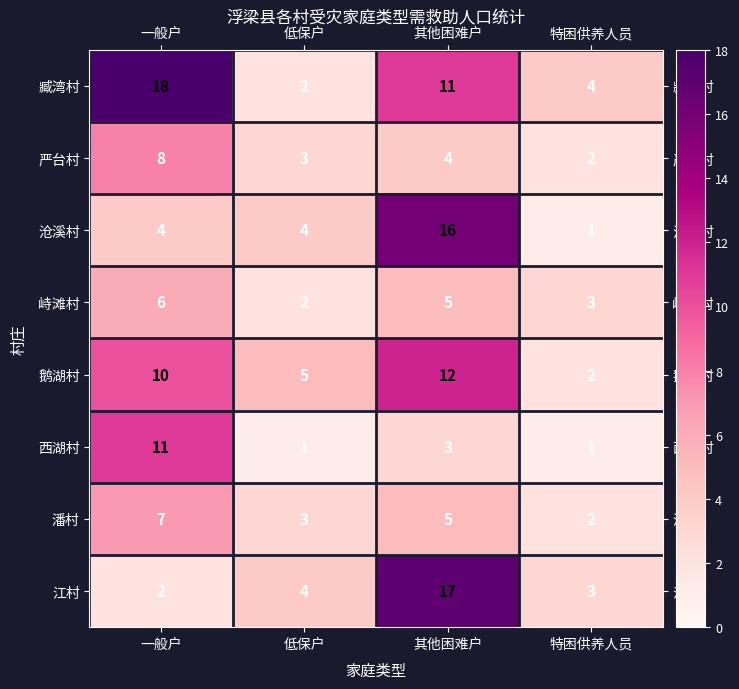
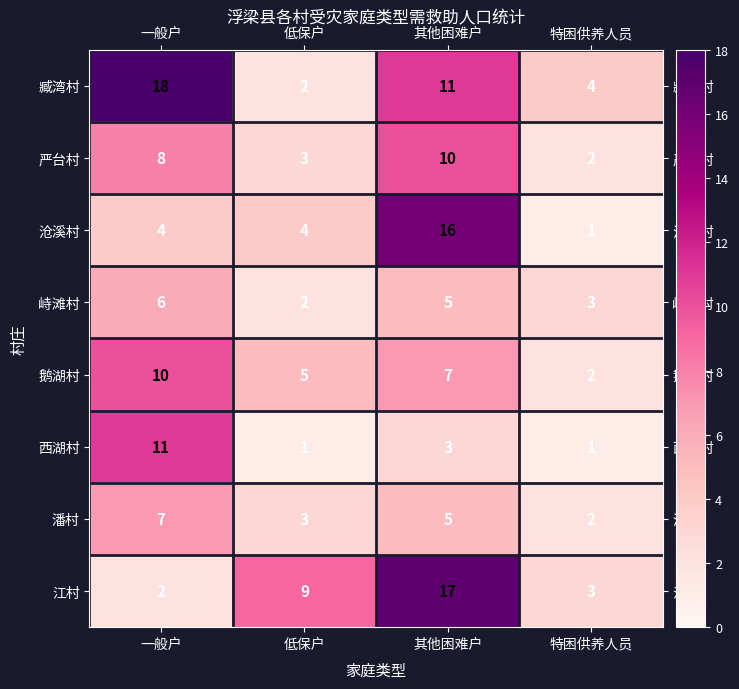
严台村, 其他困难户: 4 -> 10
鹅湖村, 其他困难户: 12 -> 7
江村, 低保户: 4 -> 9
